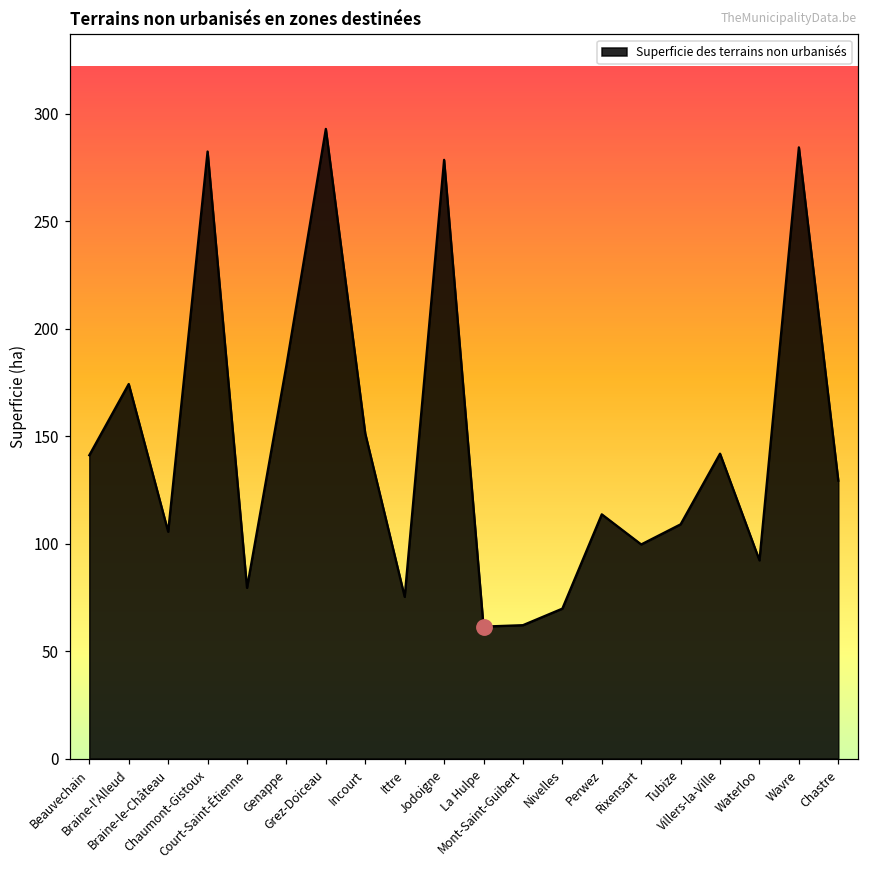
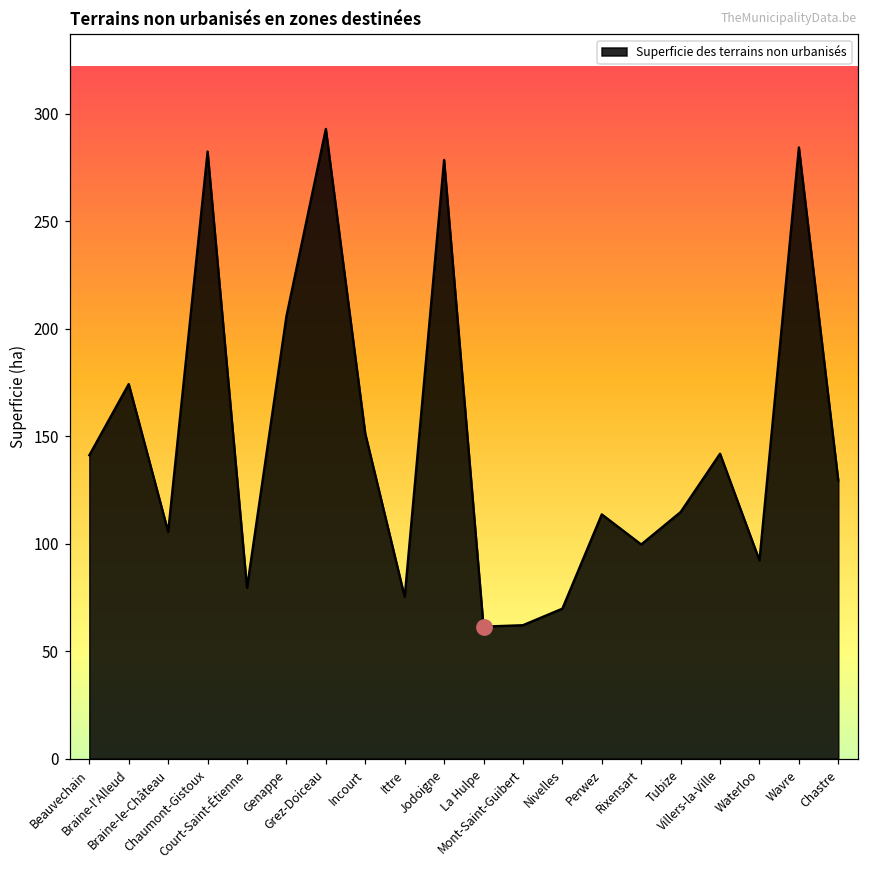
Superficie des terrains non urbanisés, Genappe: 183 -> 206
Superficie des terrains non urbanisés, Tubize: 109 -> 115
